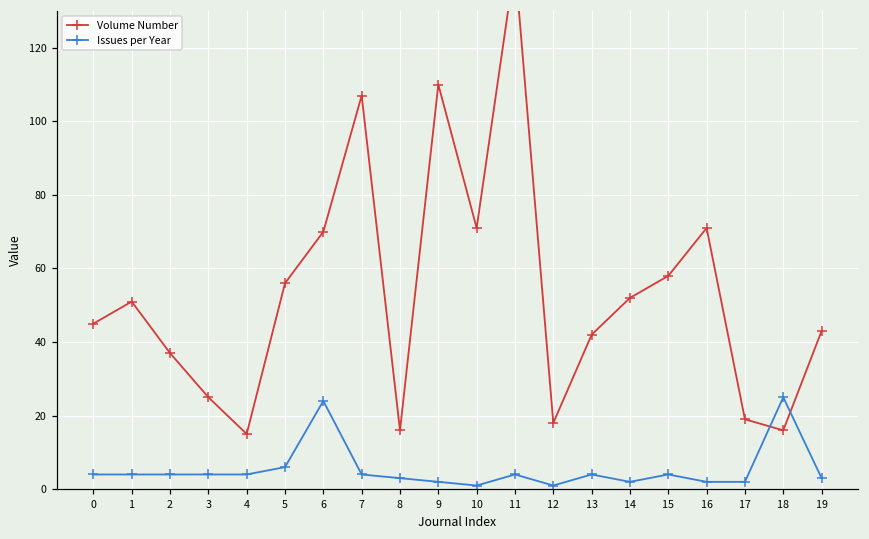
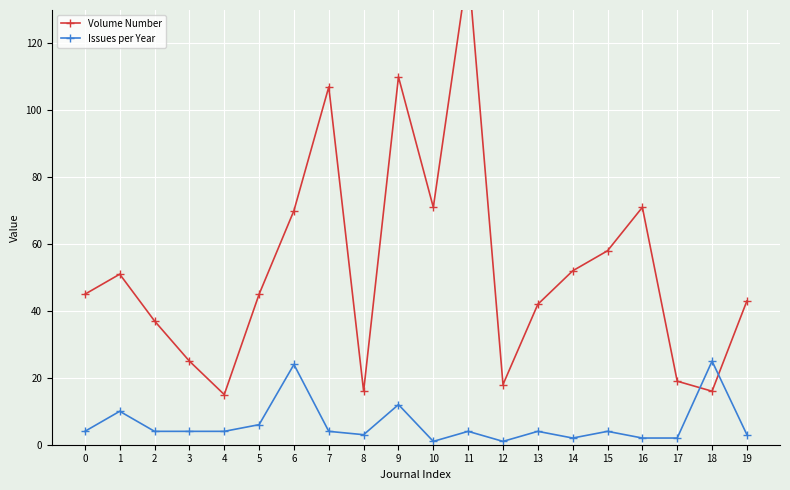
Issues per Year, 1: 4 -> 10
Volume Number, 5: 56 -> 45
Issues per Year, 9: 2 -> 12
